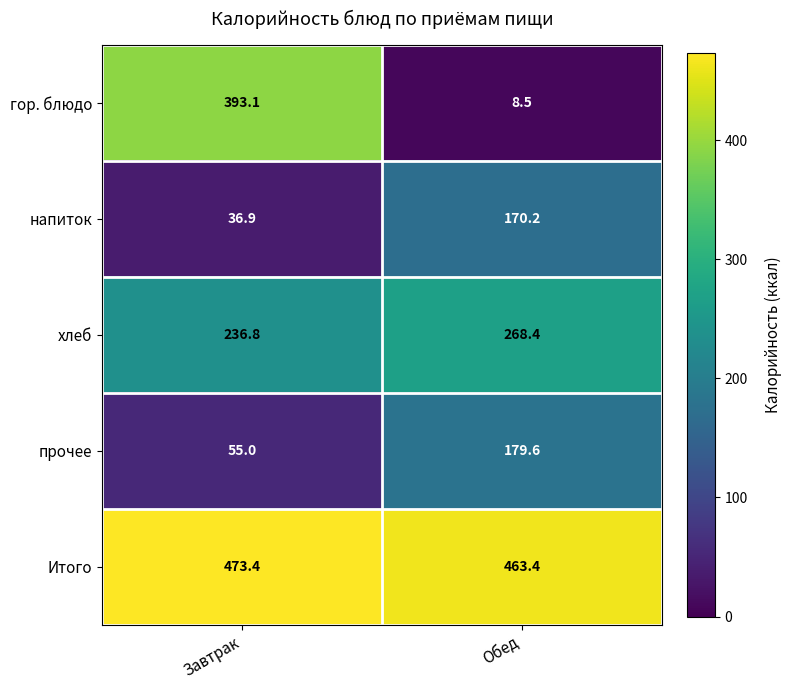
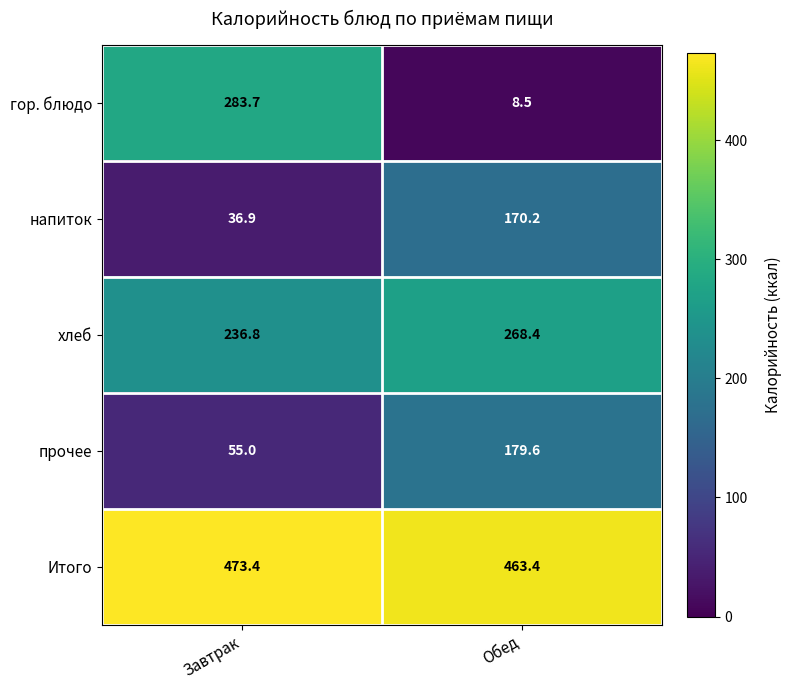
гор. блюдо, Завтрак: 393.1 -> 283.7
